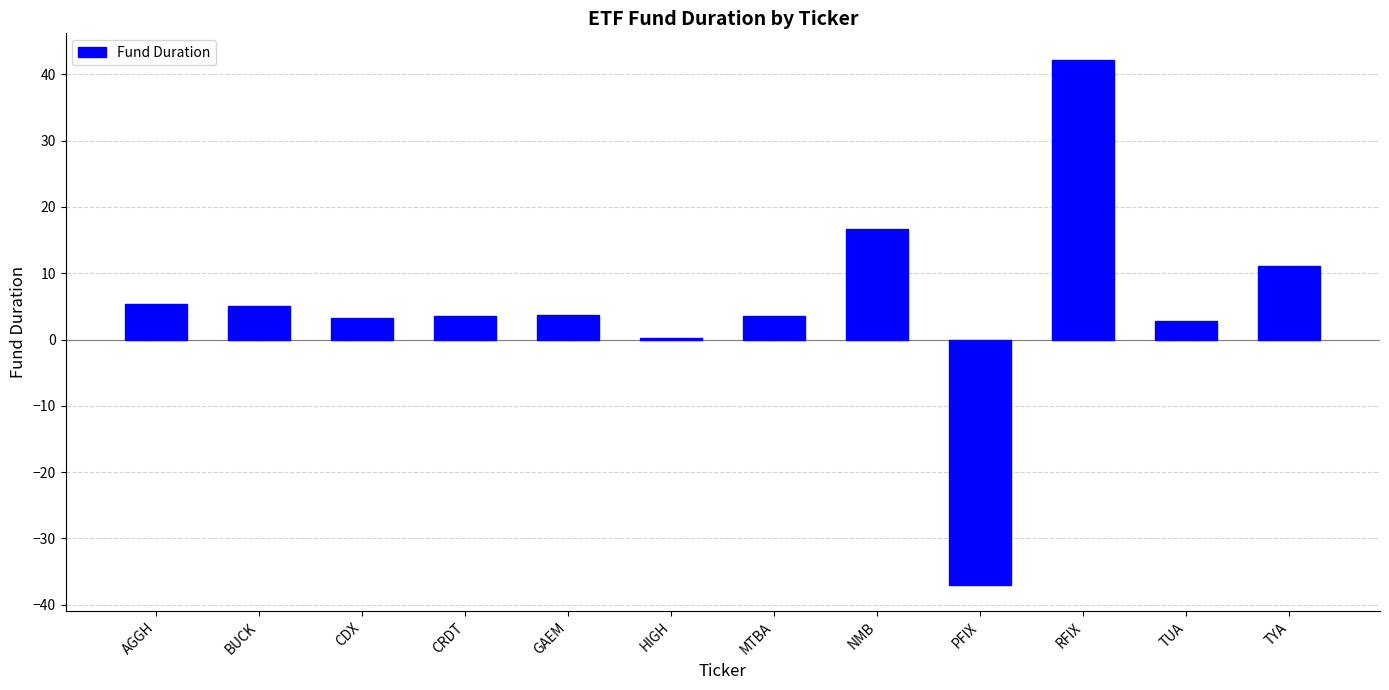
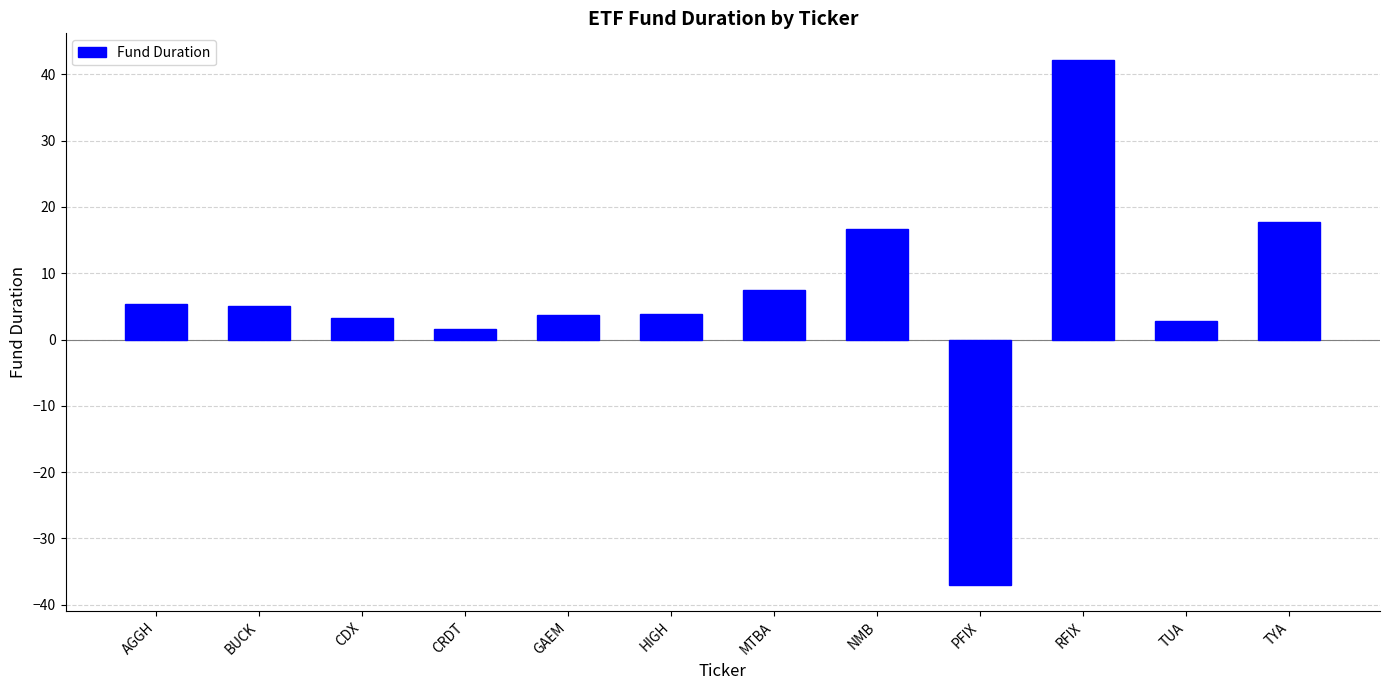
CRDT: 4 -> 2
HIGH: 0 -> 4
MTBA: 3 -> 7
TYA: 11 -> 18
